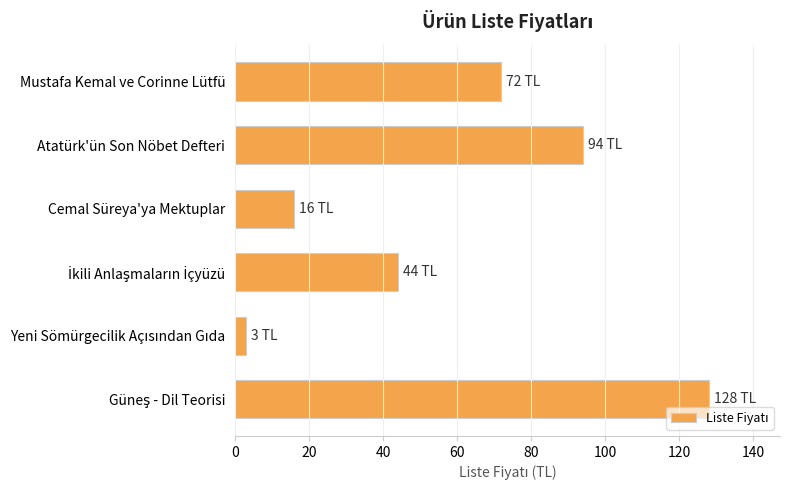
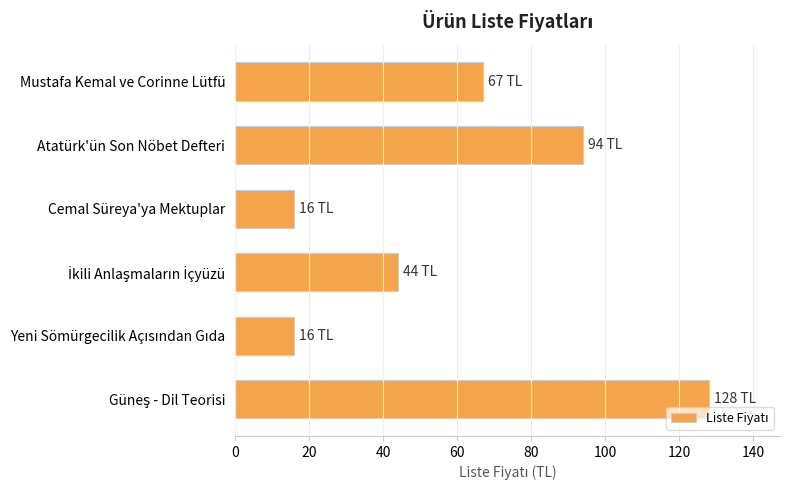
Mustafa Kemal ve Corinne Lütfü: 72 -> 67
Yeni Sömürgecilik Açısından Gıda: 3 -> 16
